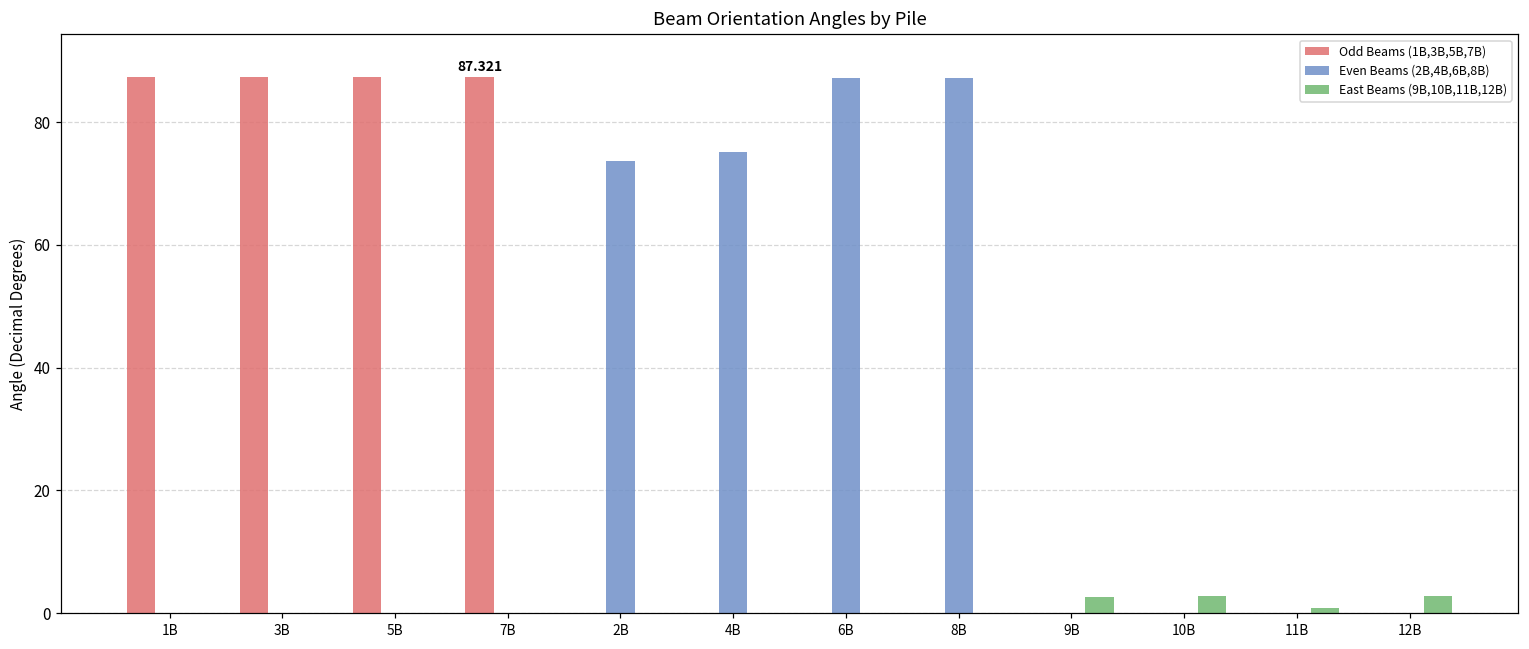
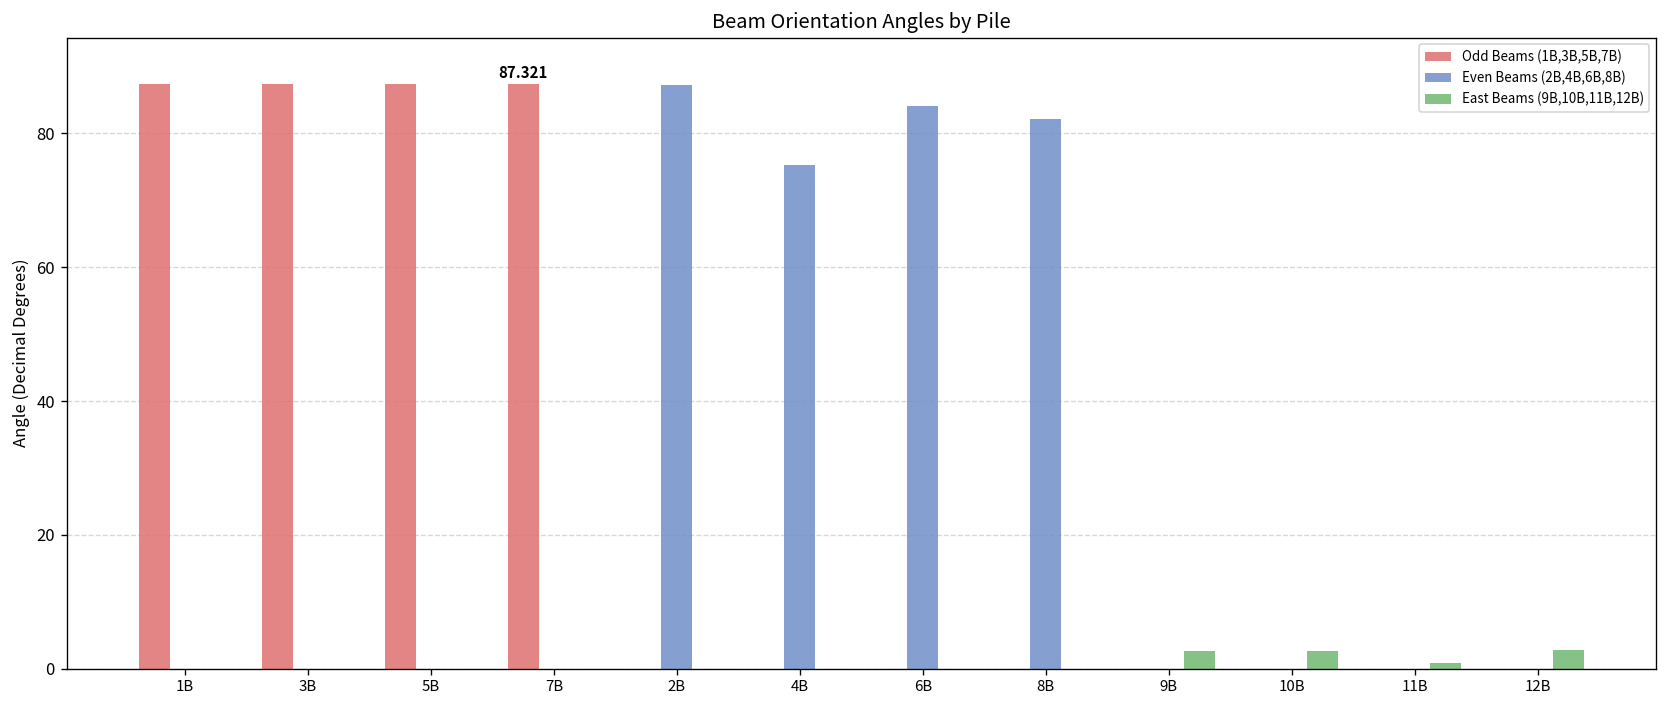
Even Beams (2B,4B,6B,8B), 2B: 74 -> 87
Even Beams (2B,4B,6B,8B), 6B: 87 -> 84
Even Beams (2B,4B,6B,8B), 8B: 87 -> 82
